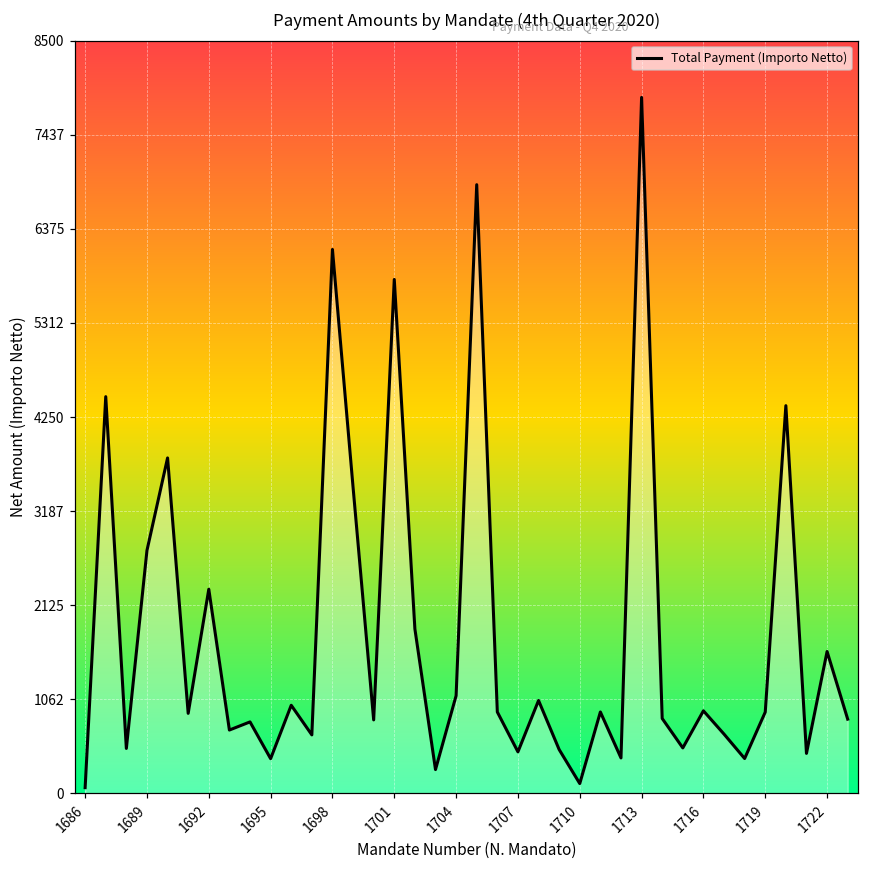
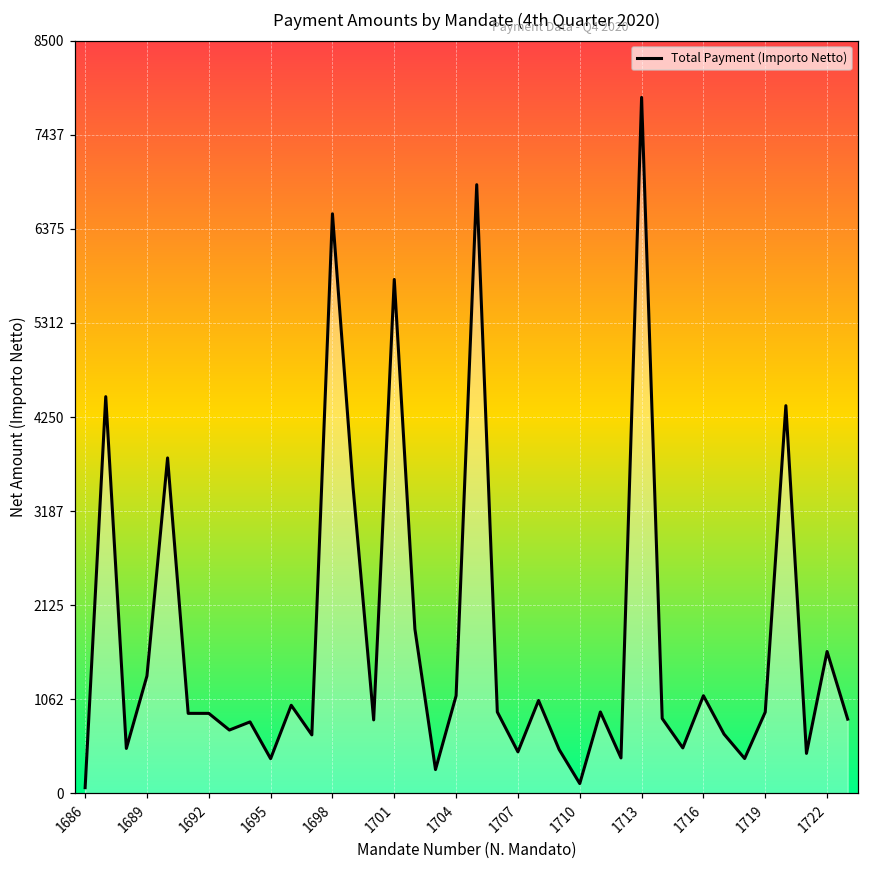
1689: 2700 -> 1300
1692: 2300 -> 900
1698: 6100 -> 6500
1716: 900 -> 1100
